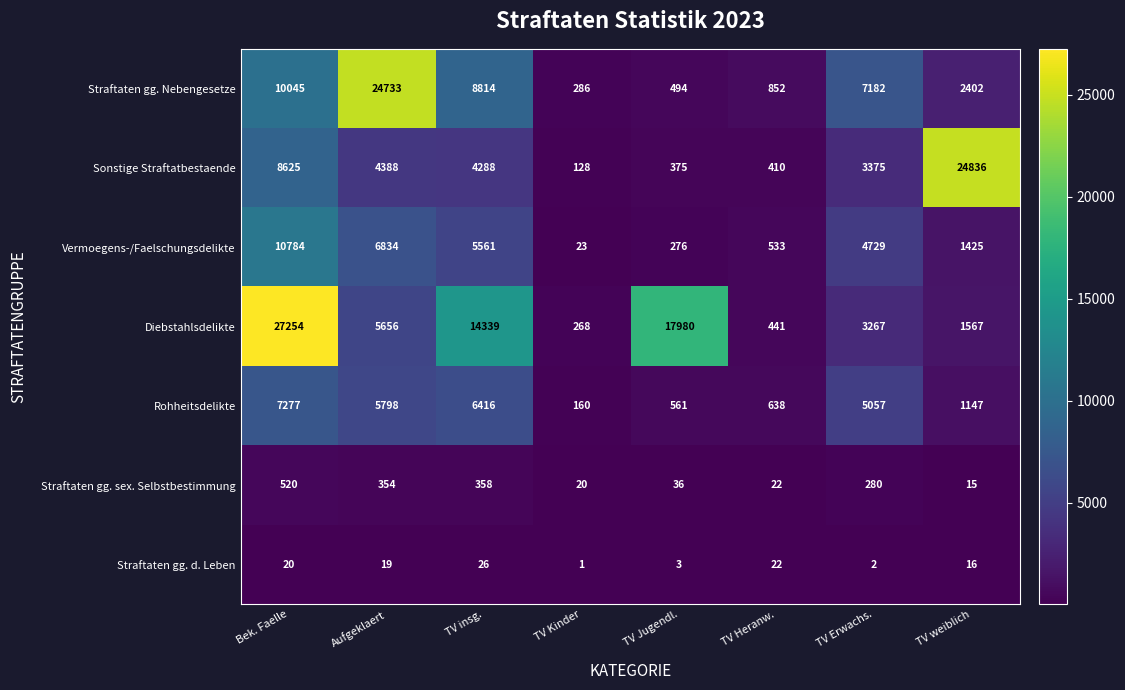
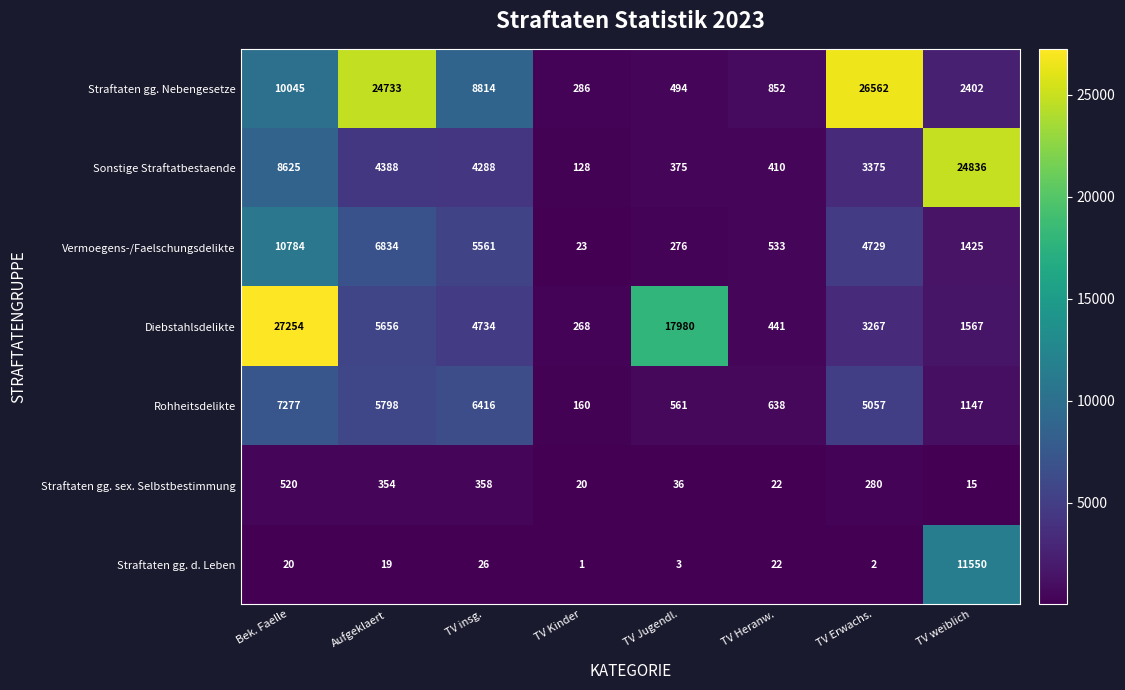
Straftaten gg. Nebengesetze, TV Erwachs.: 7182 -> 26562
Diebstahlsdelikte, TV insg.: 14339 -> 4734
Straftaten gg. d. Leben, TV weiblich: 16 -> 11550
